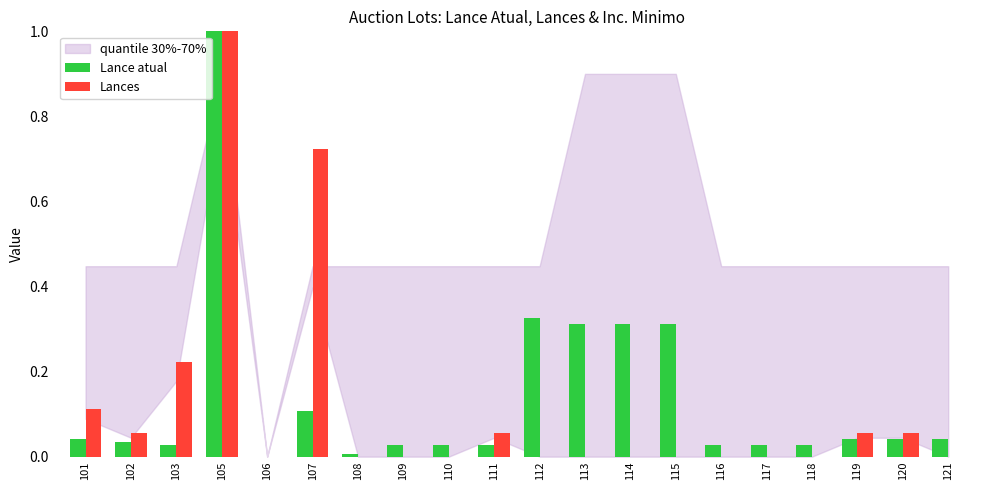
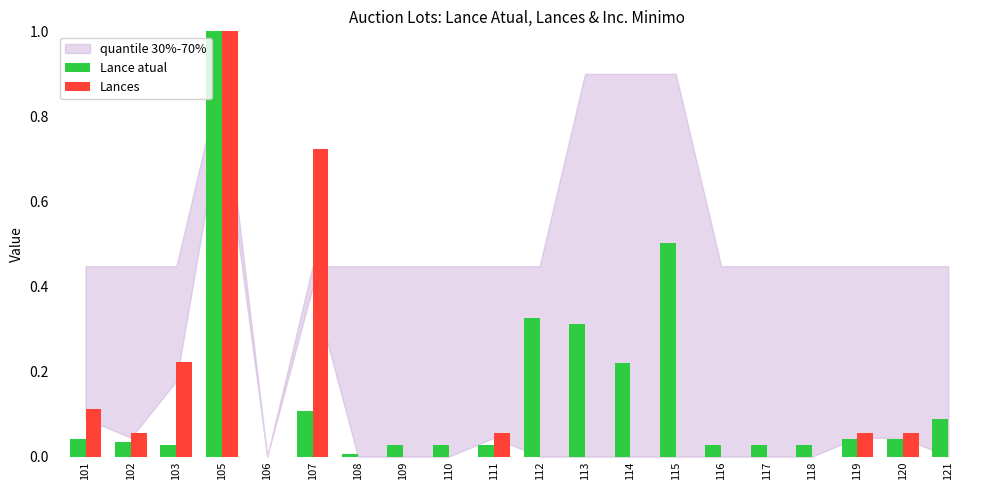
Lance atual, 114: 0.31 -> 0.22
Lance atual, 115: 0.31 -> 0.50
Lance atual, 121: 0.04 -> 0.09
